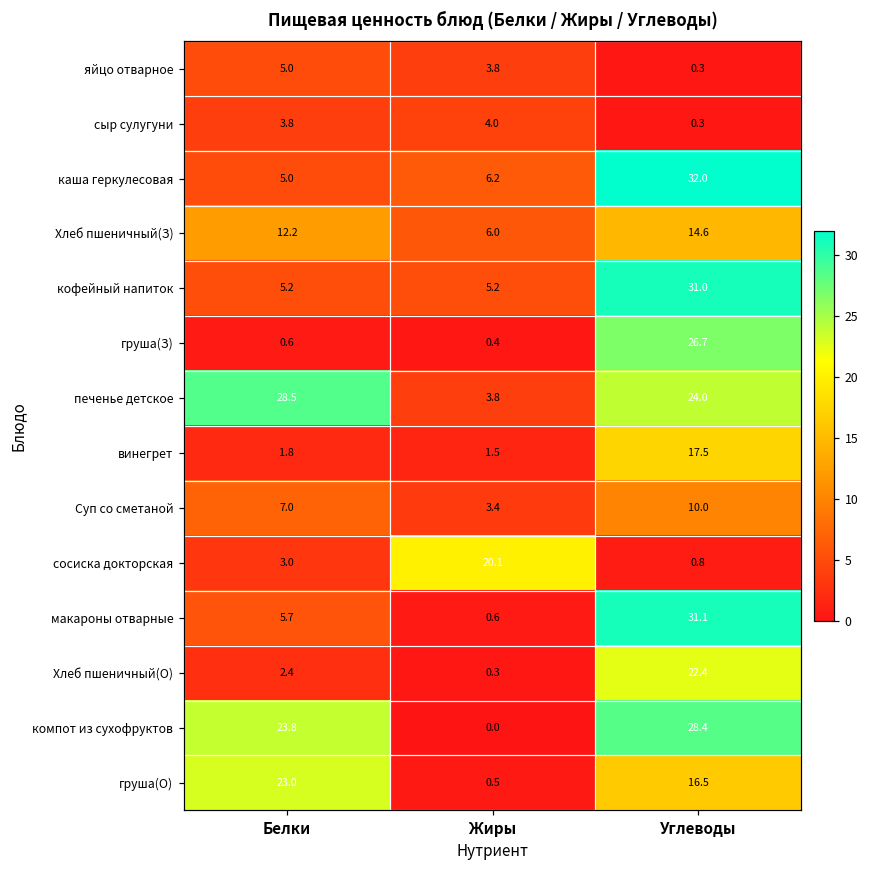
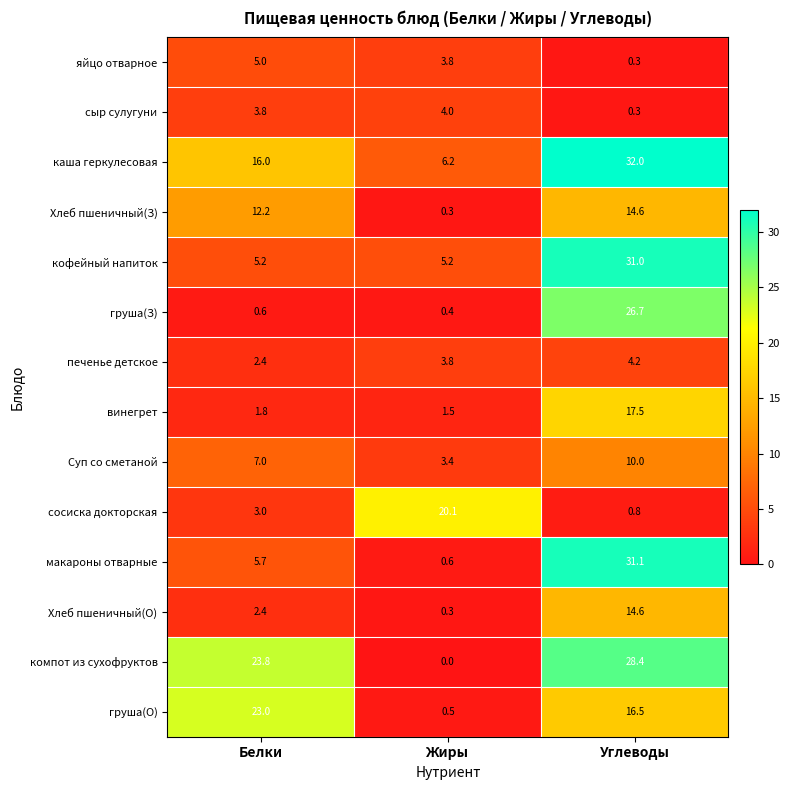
каша геркулесовая, Белки: 5.0 -> 16.0
Хлеб пшеничный(З), Жиры: 6.0 -> 0.3
печенье детское, Белки: 28.5 -> 2.4
печенье детское, Углеводы: 24.0 -> 4.2
Хлеб пшеничный(О), Углеводы: 22.4 -> 14.6
